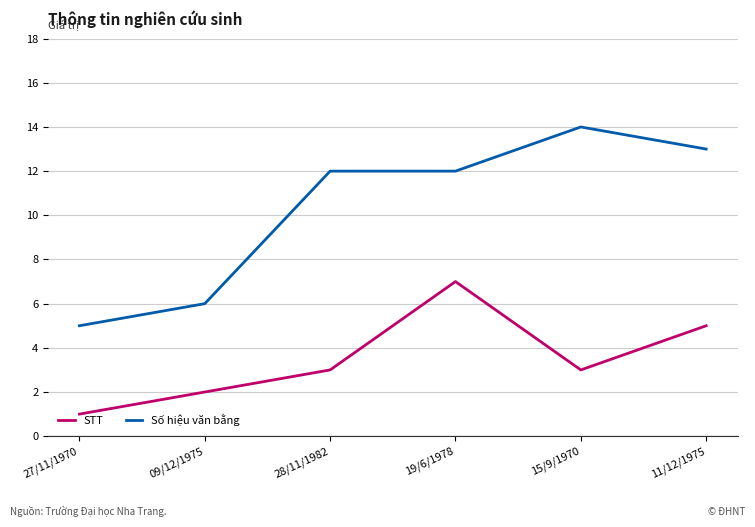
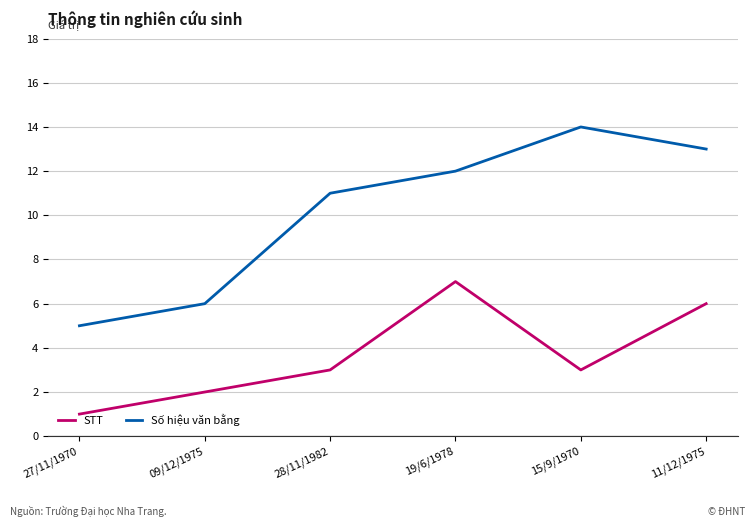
Số hiệu văn bằng, 28/11/1982: 12 -> 11
STT, 11/12/1975: 5 -> 6
